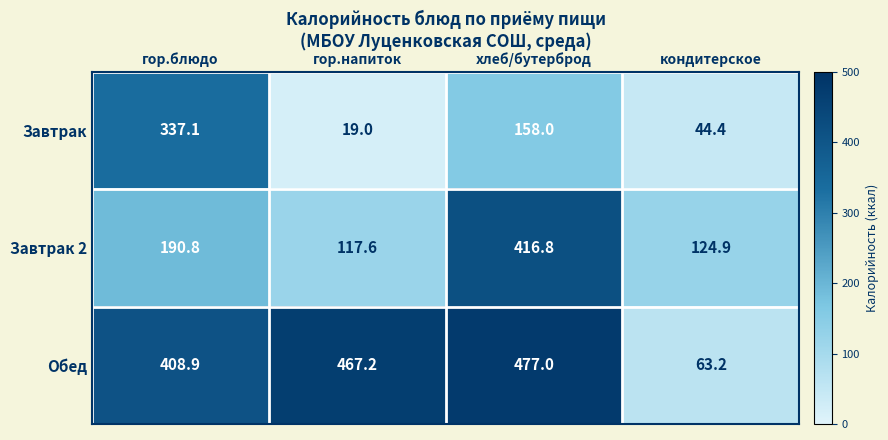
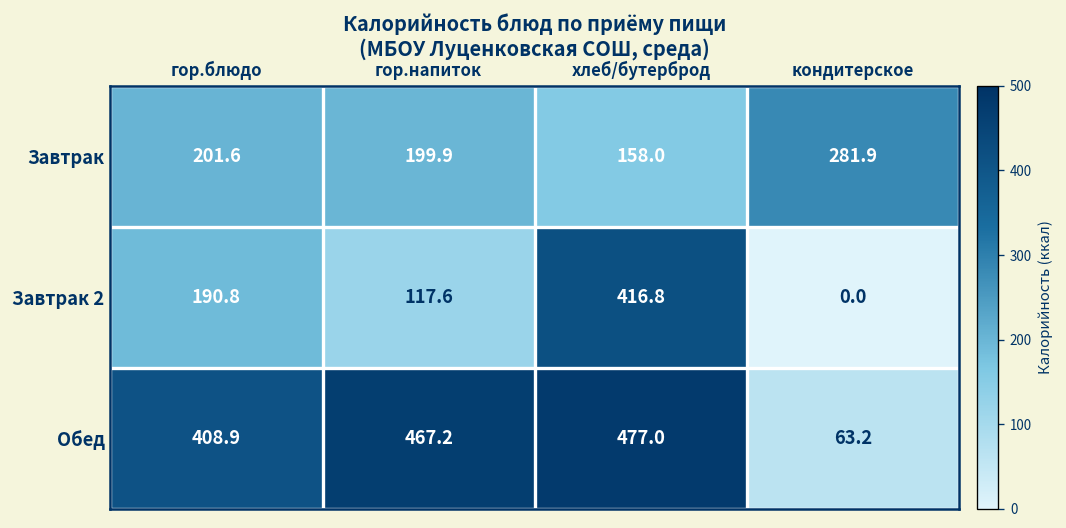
Завтрак, гор.блюдо: 337.1 -> 201.6
Завтрак, гор.напиток: 19.0 -> 199.9
Завтрак, кондитерское: 44.4 -> 281.9
Завтрак 2, кондитерское: 124.9 -> 0.0
